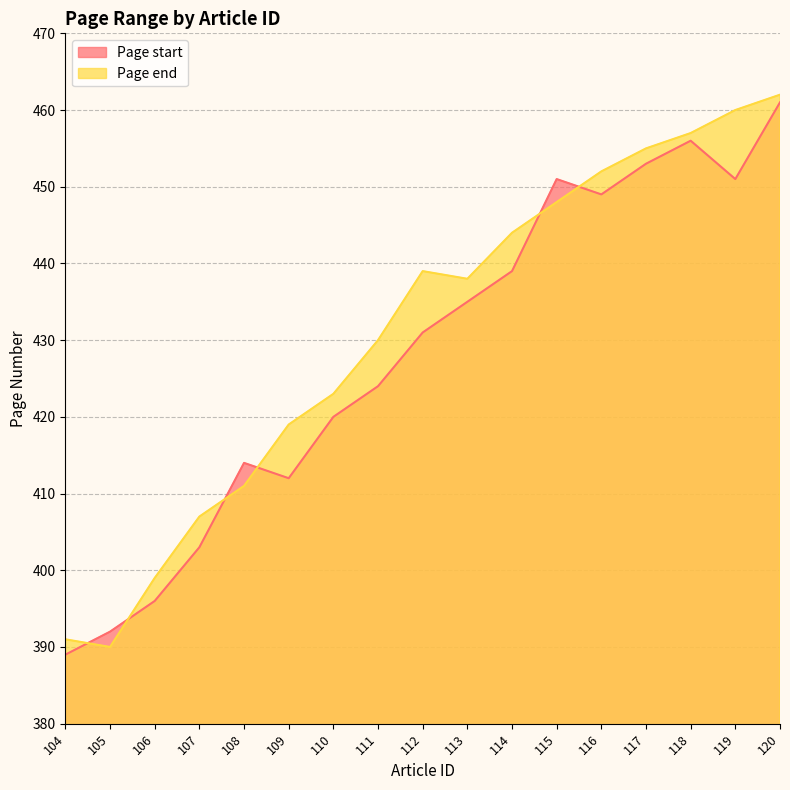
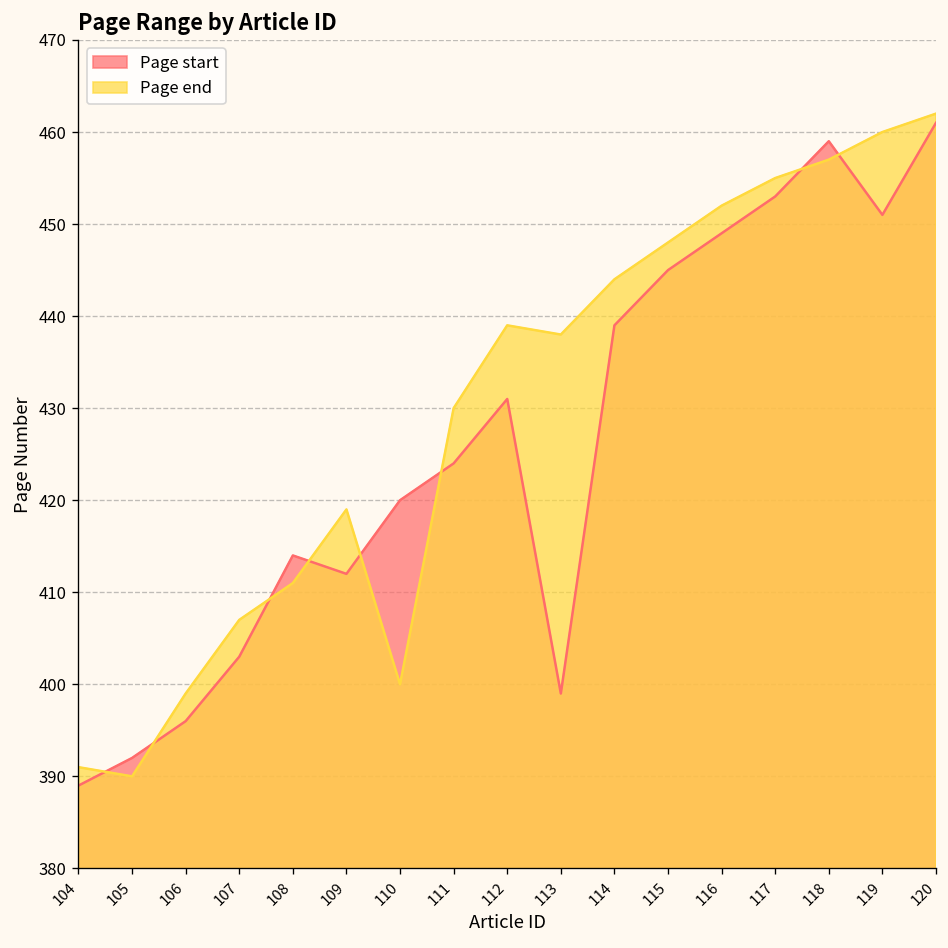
Page end, 110: 423 -> 400
Page start, 113: 435 -> 399
Page start, 115: 451 -> 445
Page start, 118: 456 -> 459
